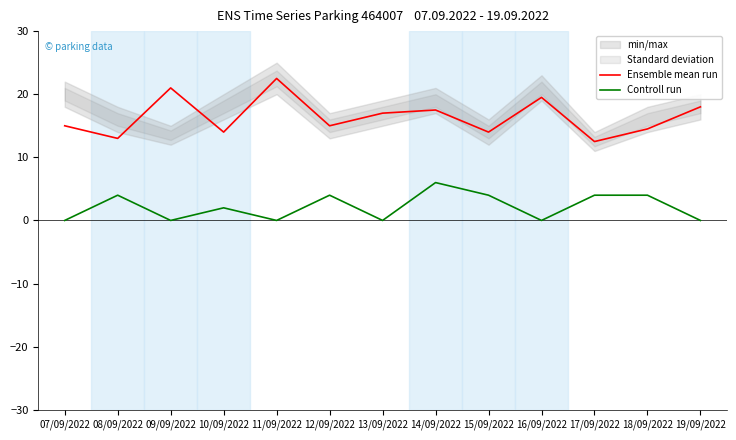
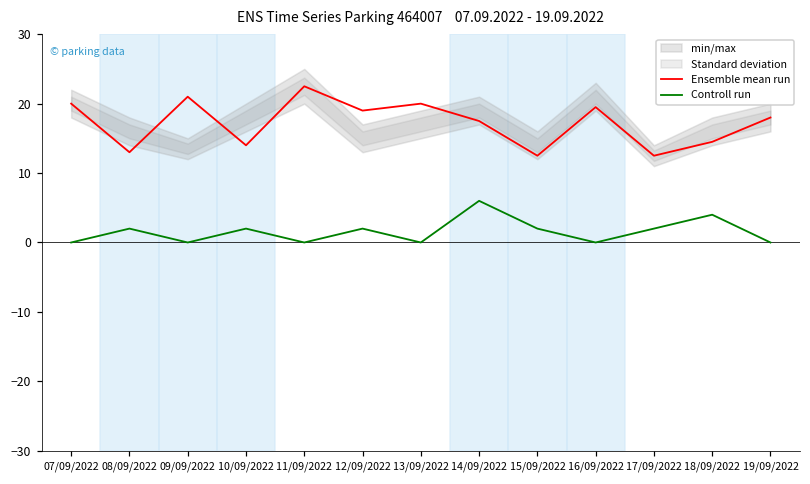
Ensemble mean run, 07/09/2022: 15 -> 20
Controll run, 08/09/2022: 4 -> 2
Ensemble mean run, 12/09/2022: 15 -> 19
Controll run, 12/09/2022: 4 -> 2
Ensemble mean run, 13/09/2022: 17 -> 20
Ensemble mean run, 15/09/2022: 14 -> 13
Controll run, 15/09/2022: 4 -> 2
Controll run, 17/09/2022: 4 -> 2
